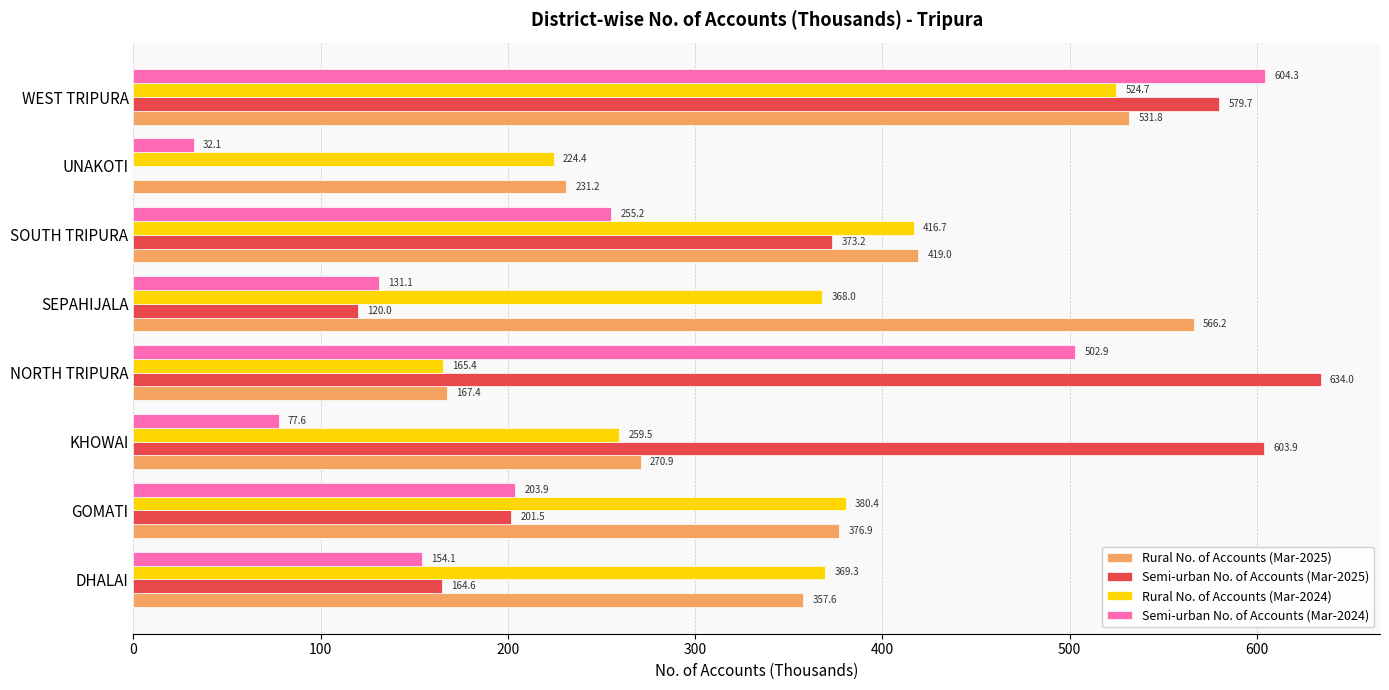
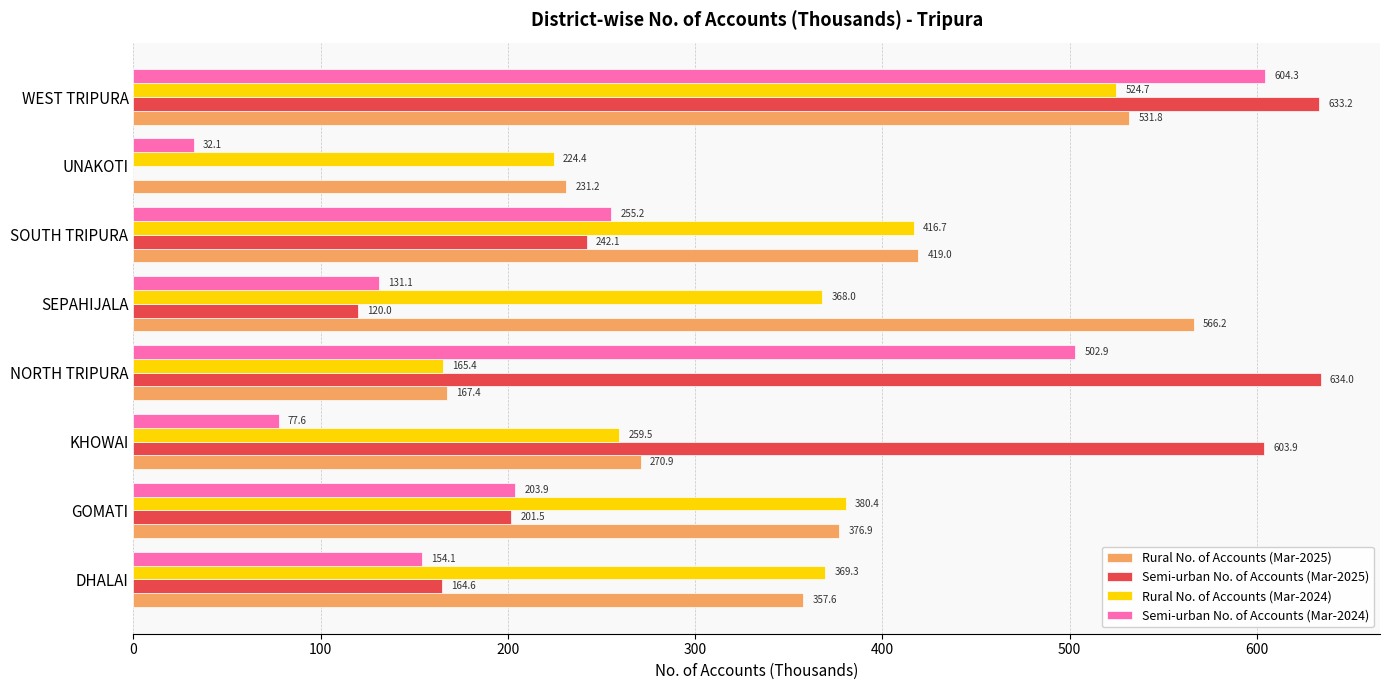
Semi-urban No. of Accounts (Mar-2025), WEST TRIPURA: 579.7 -> 633.2
Semi-urban No. of Accounts (Mar-2025), SOUTH TRIPURA: 373.2 -> 242.1
